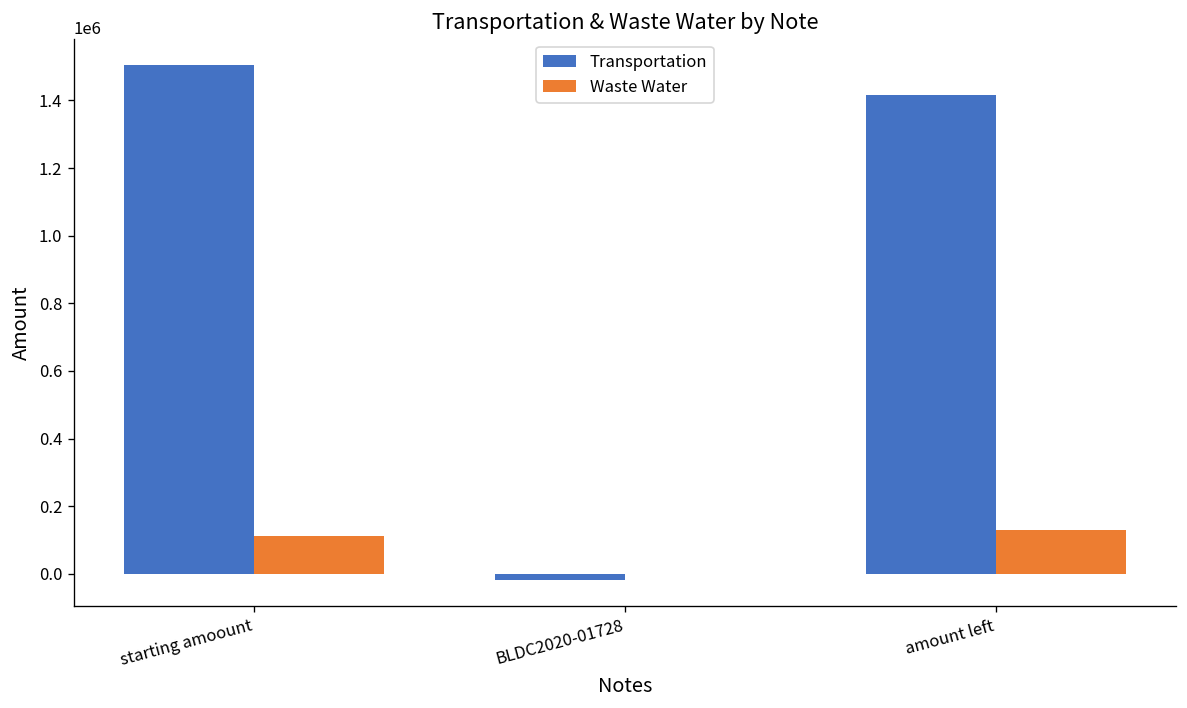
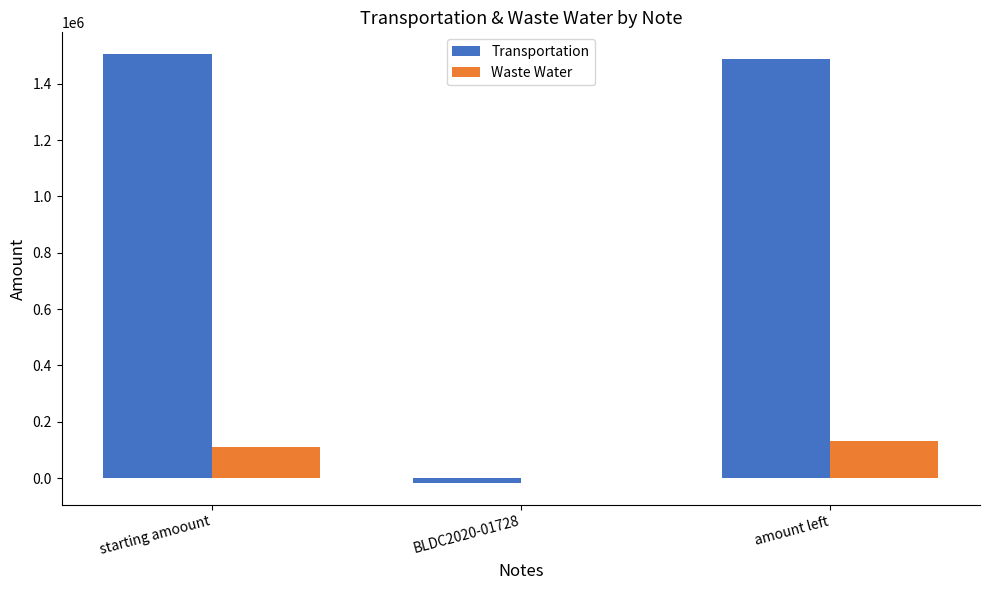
Transportation, amount left: 1420000 -> 1490000
